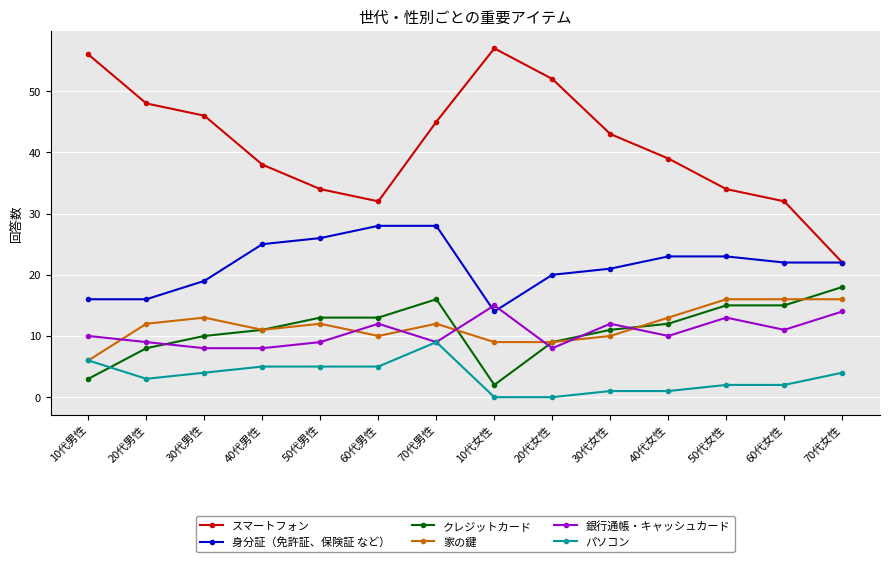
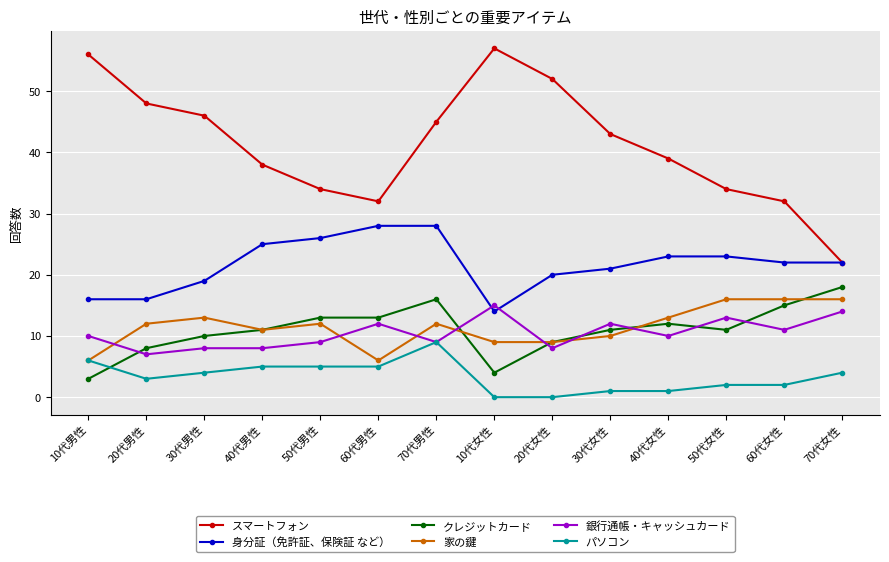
銀行通帳・キャッシュカード, 20代男性: 9 -> 7
家の鍵, 60代男性: 10 -> 6
クレジットカード, 10代女性: 2 -> 4
クレジットカード, 50代女性: 15 -> 11
